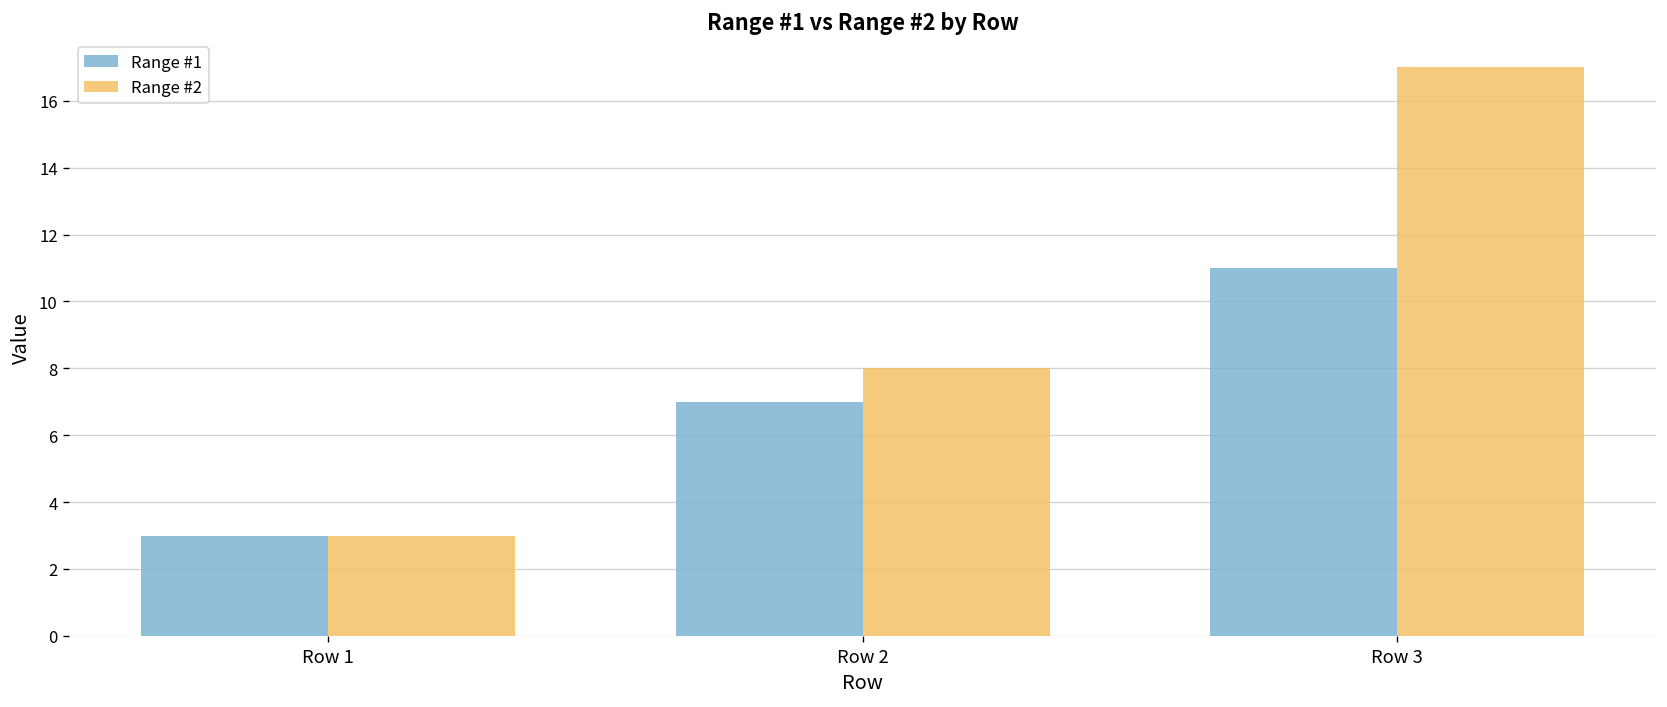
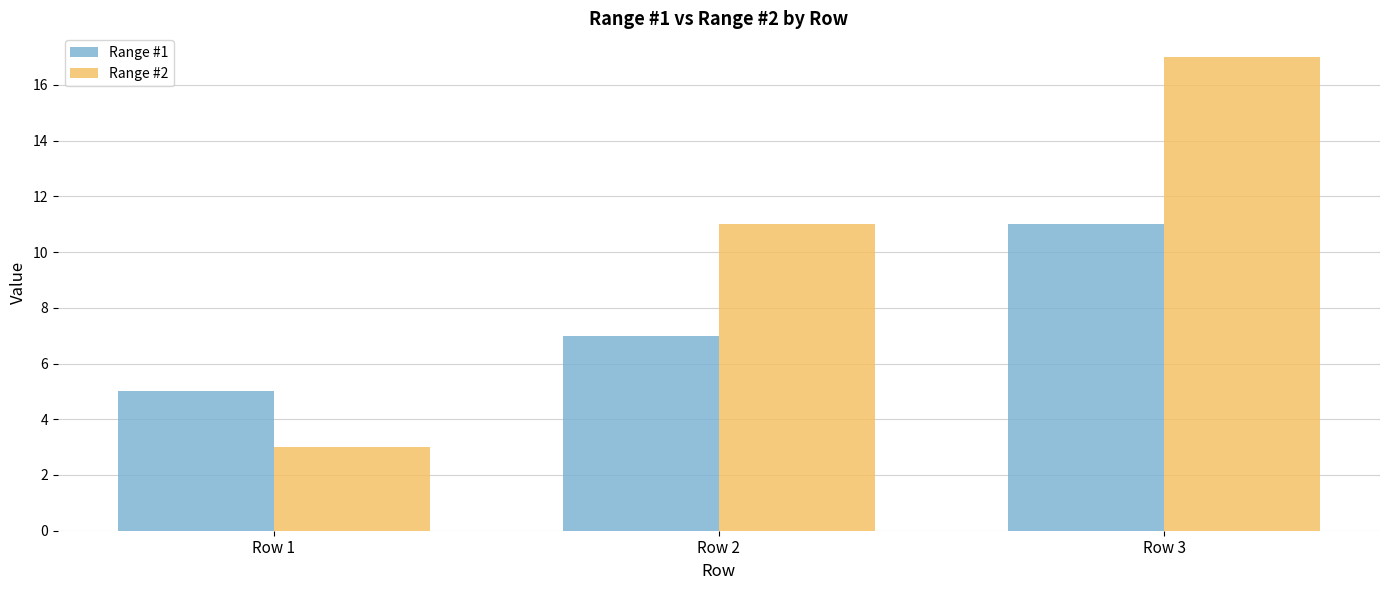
Range #1, Row 1: 3 -> 5
Range #2, Row 2: 8 -> 11
